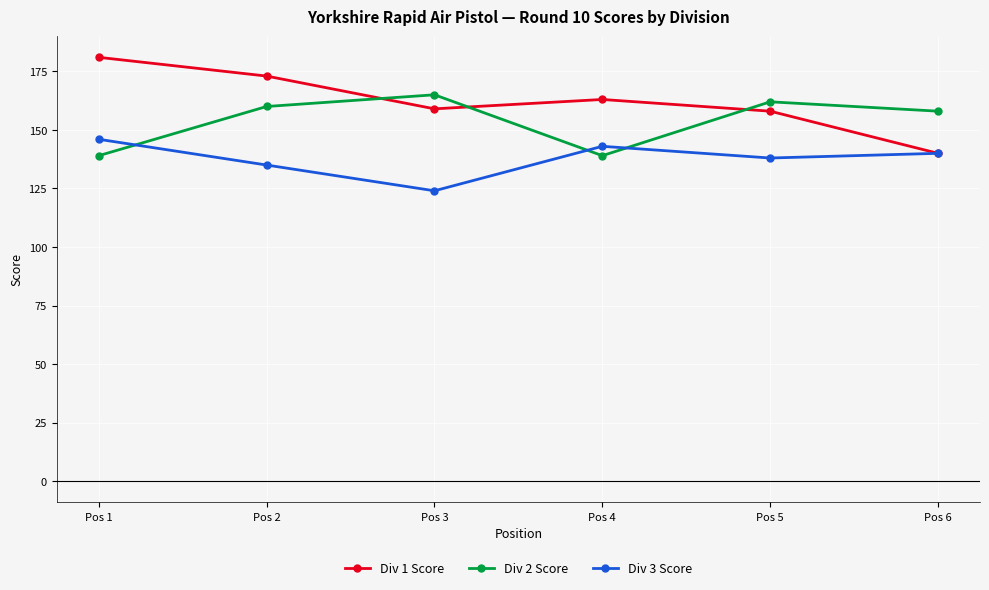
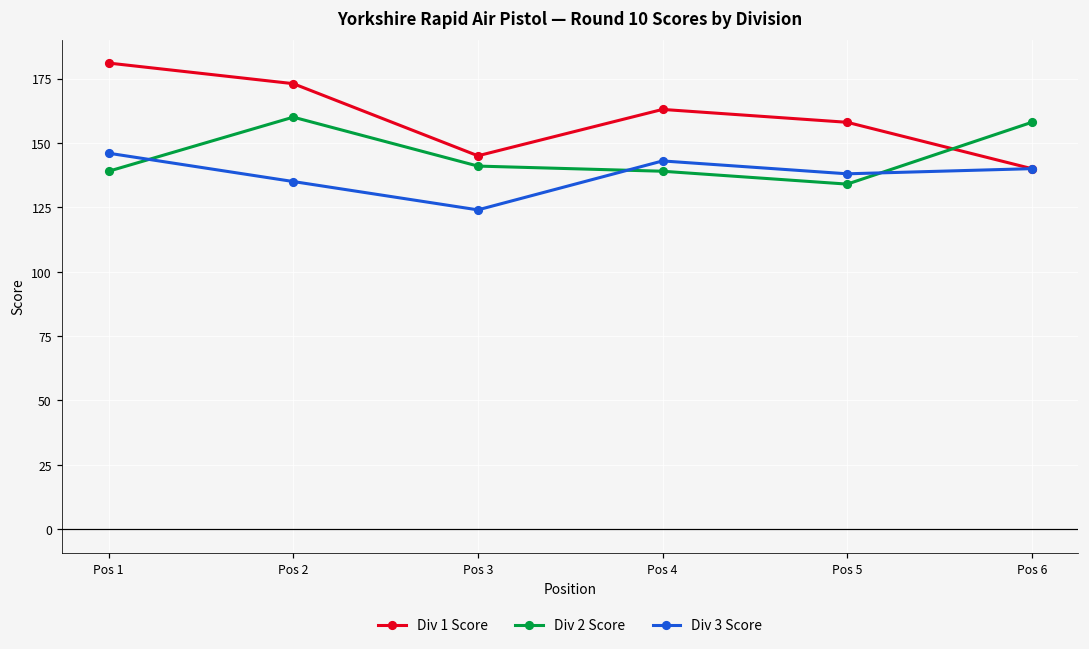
Div 1 Score, Pos 3: 159 -> 145
Div 2 Score, Pos 3: 165 -> 141
Div 2 Score, Pos 5: 162 -> 134
